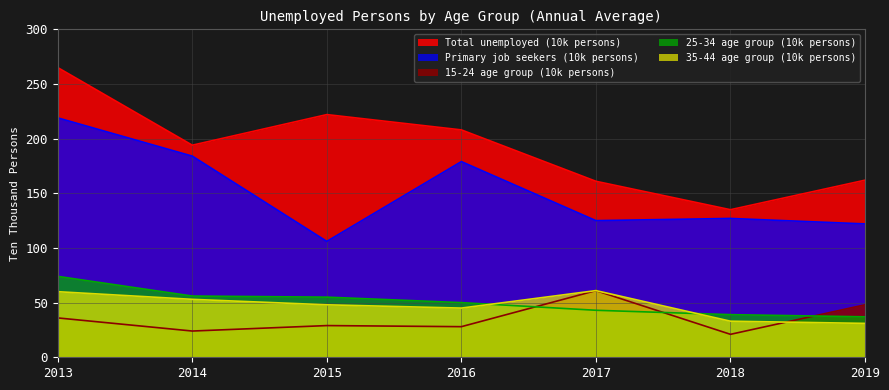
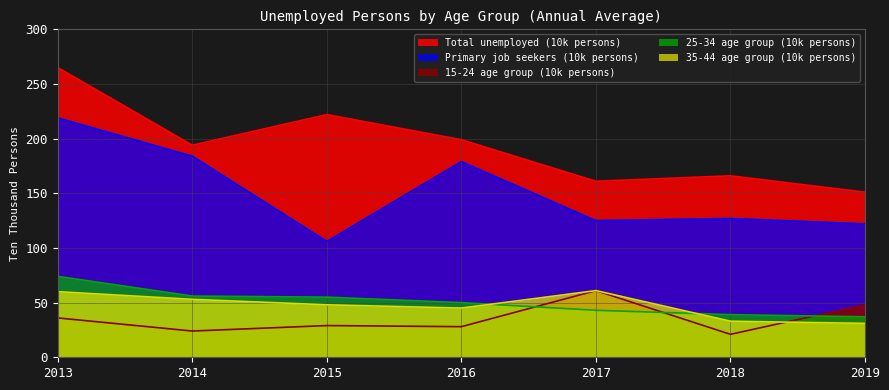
Total unemployed (10k persons), 2016: 208 -> 199
Total unemployed (10k persons), 2018: 135 -> 166
Total unemployed (10k persons), 2019: 162 -> 151
